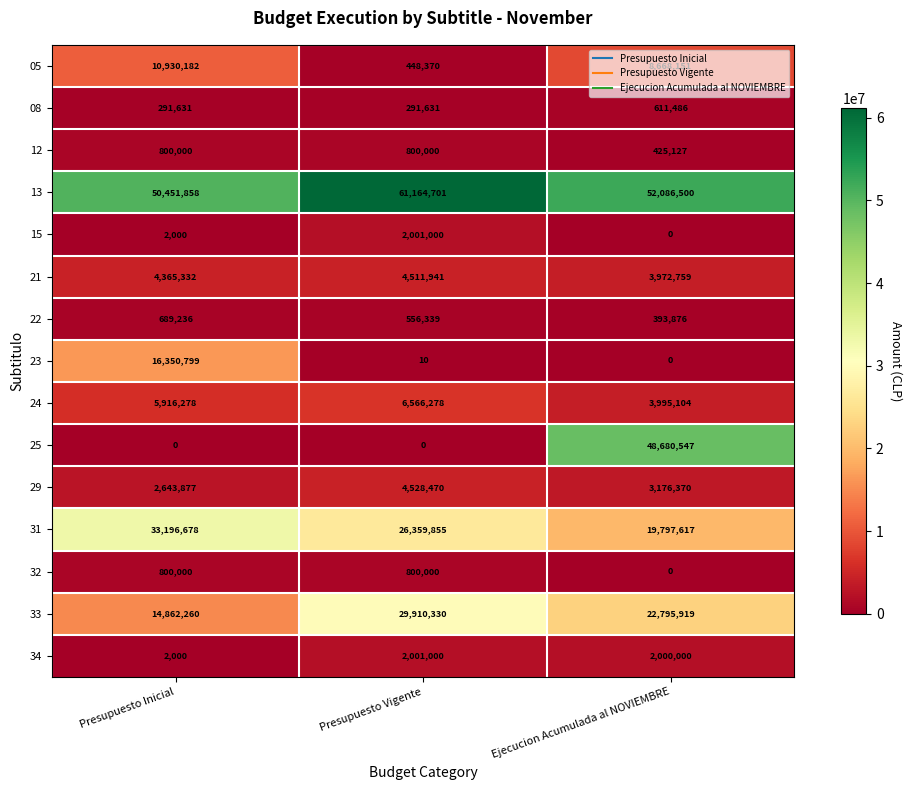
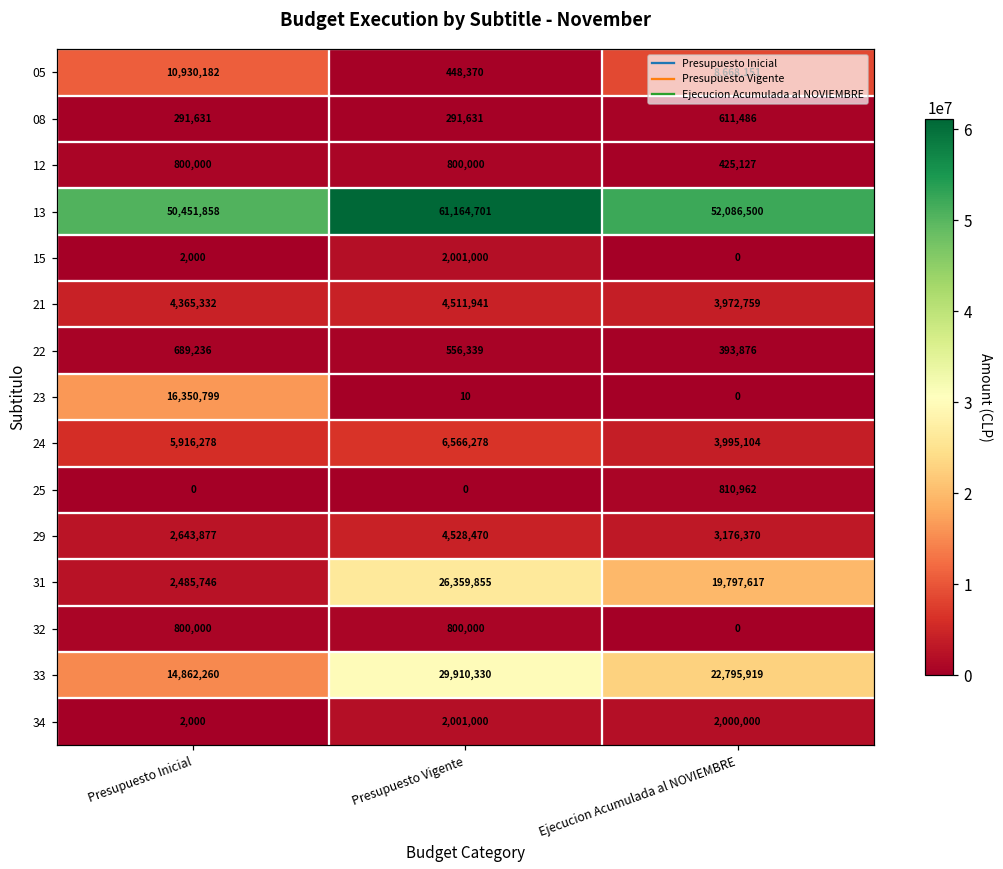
25, Ejecucion Acumulada al NOVIEMBRE: 48,680,547 -> 810,962
31, Presupuesto Inicial: 33,196,678 -> 2,485,746
